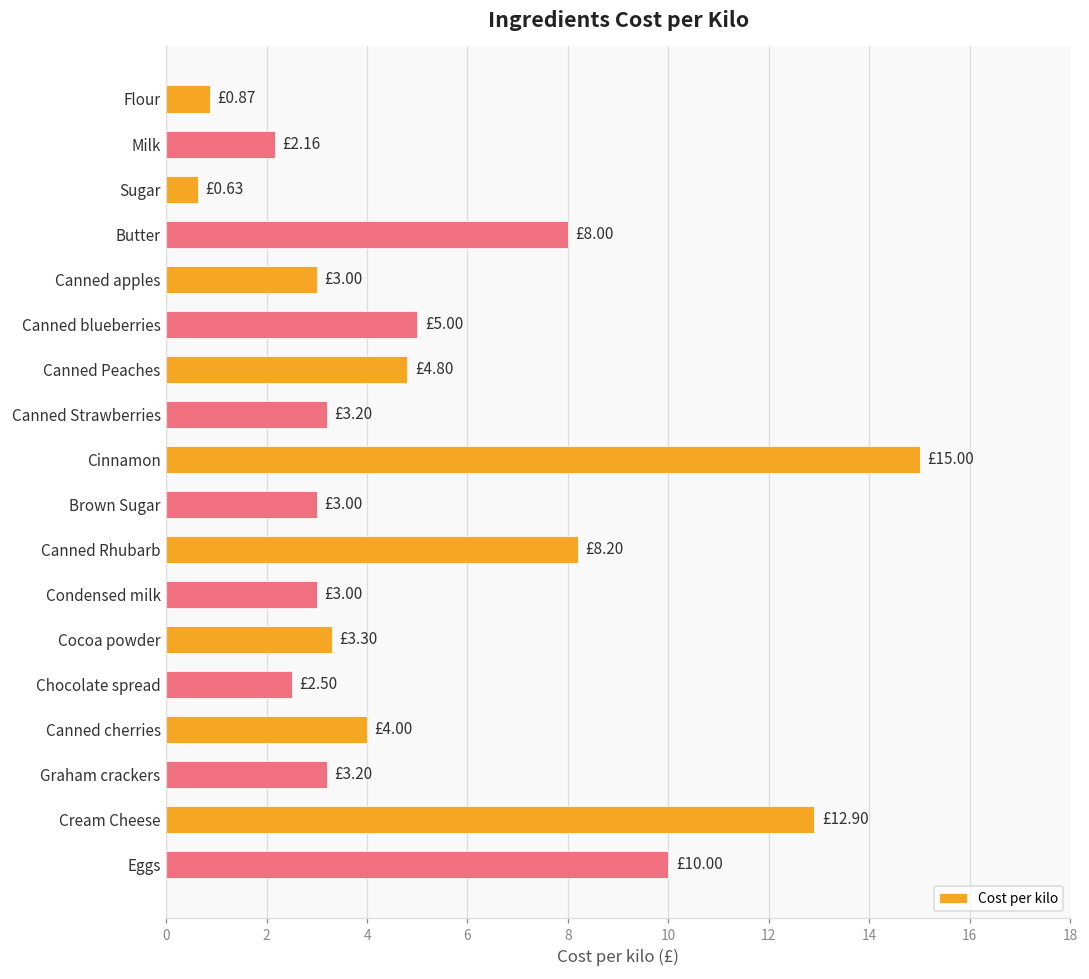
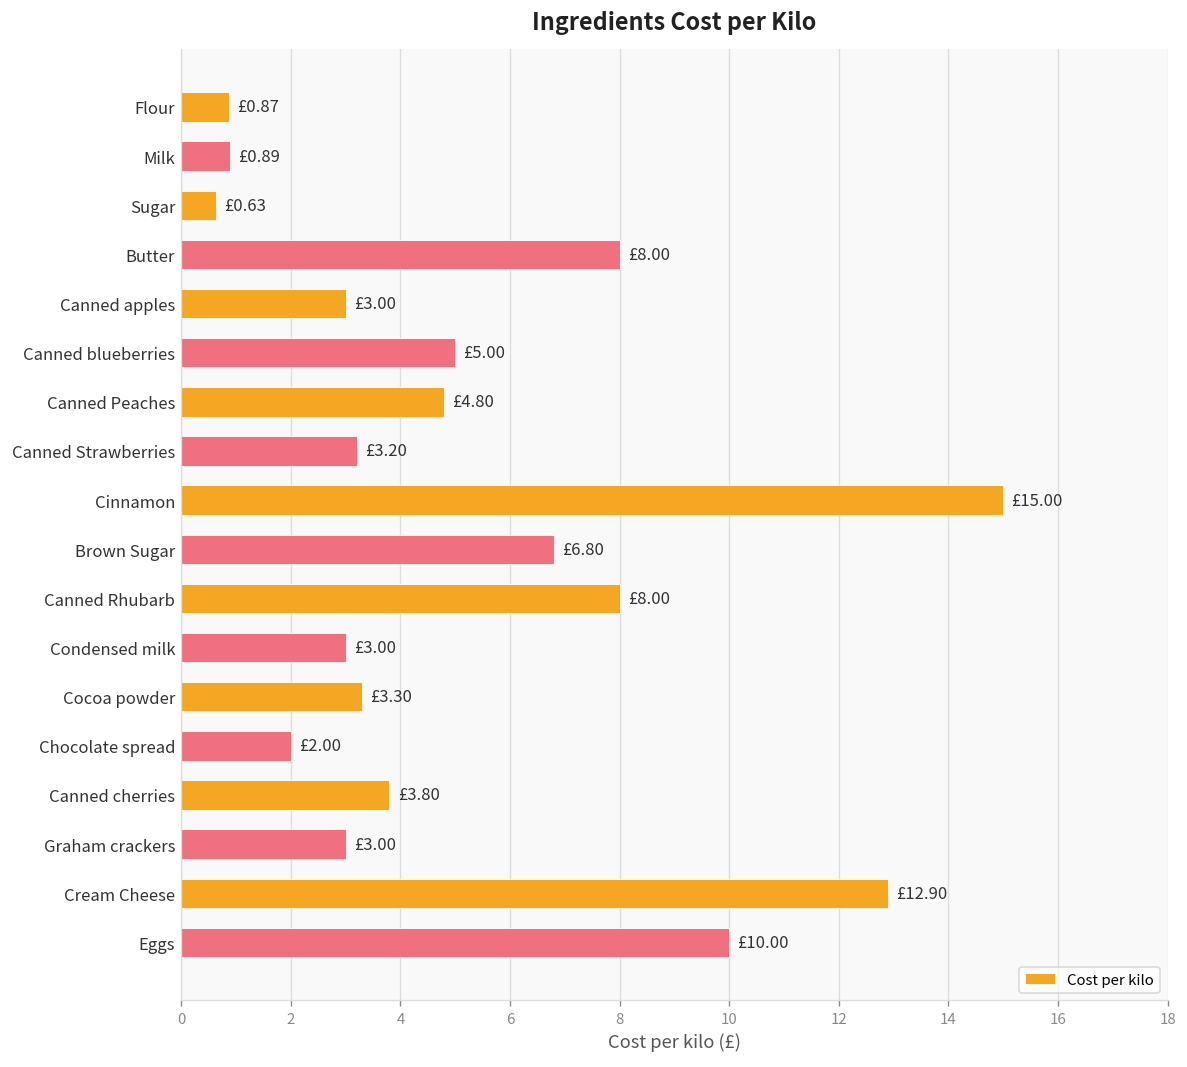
Milk: £2.16 -> £0.89
Brown Sugar: £3.00 -> £6.80
Canned Rhubarb: £8.20 -> £8.00
Chocolate spread: £2.50 -> £2.00
Canned cherries: £4.00 -> £3.80
Graham crackers: £3.20 -> £3.00
